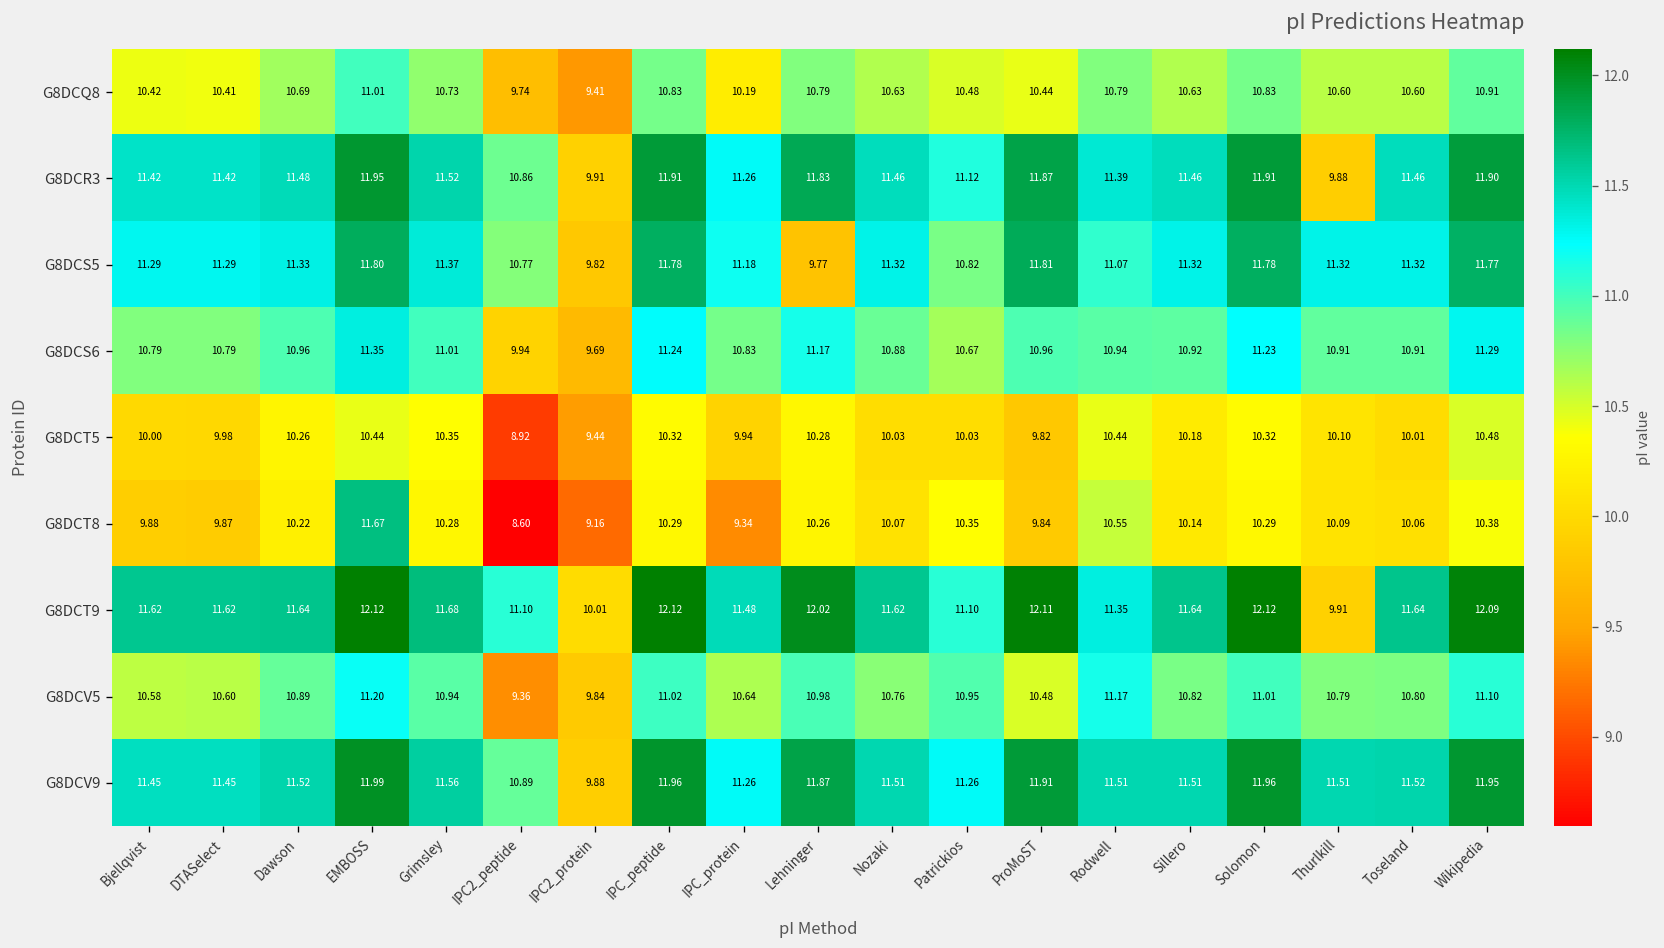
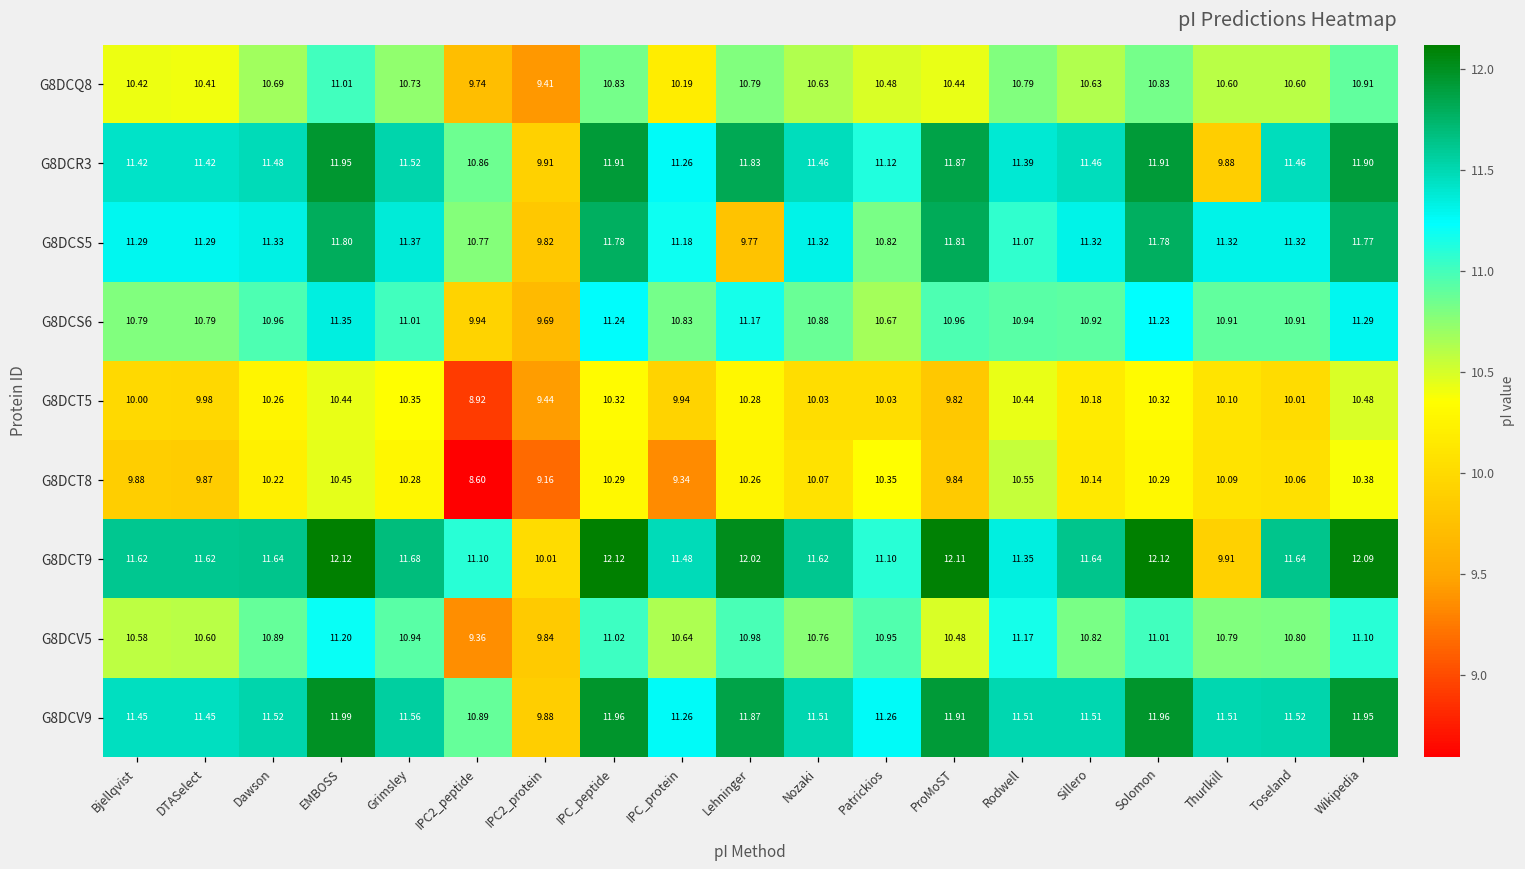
G8DCT8, EMBOSS: 11.67 -> 10.45
